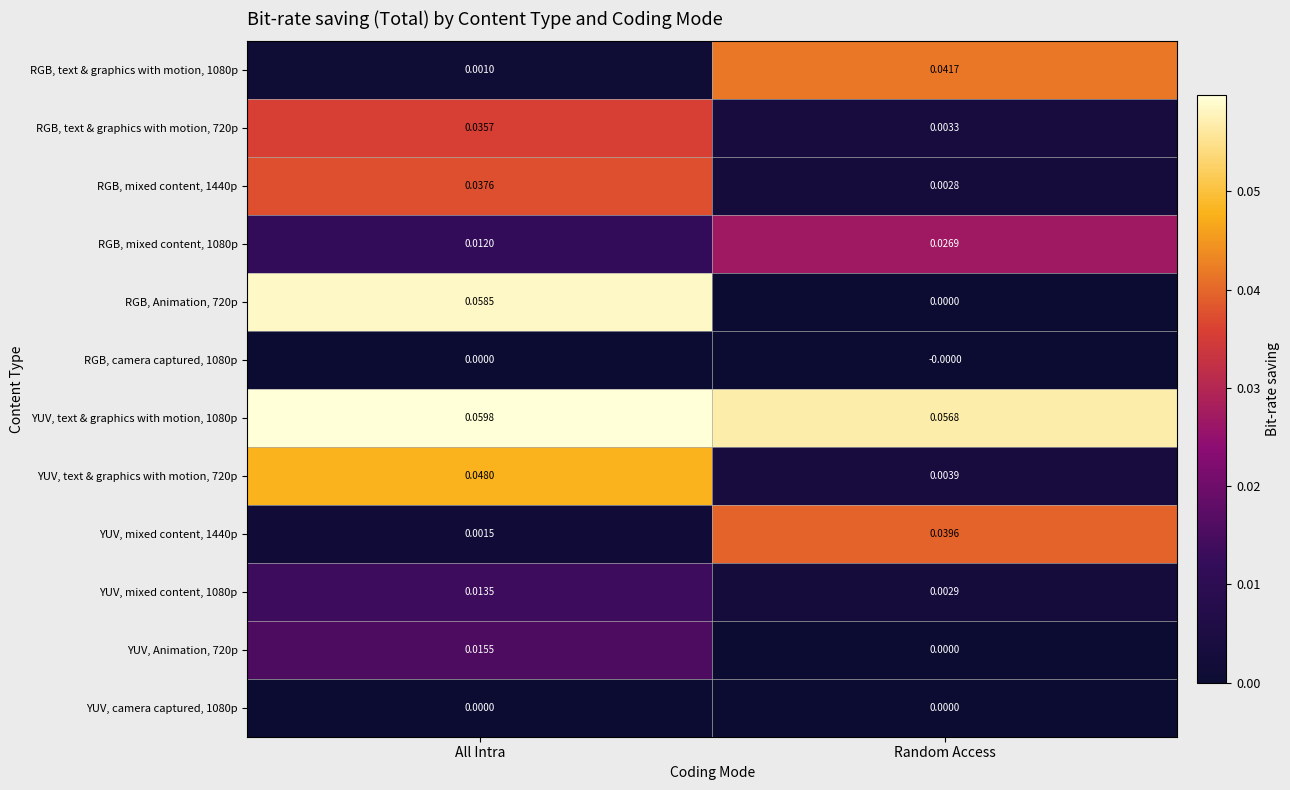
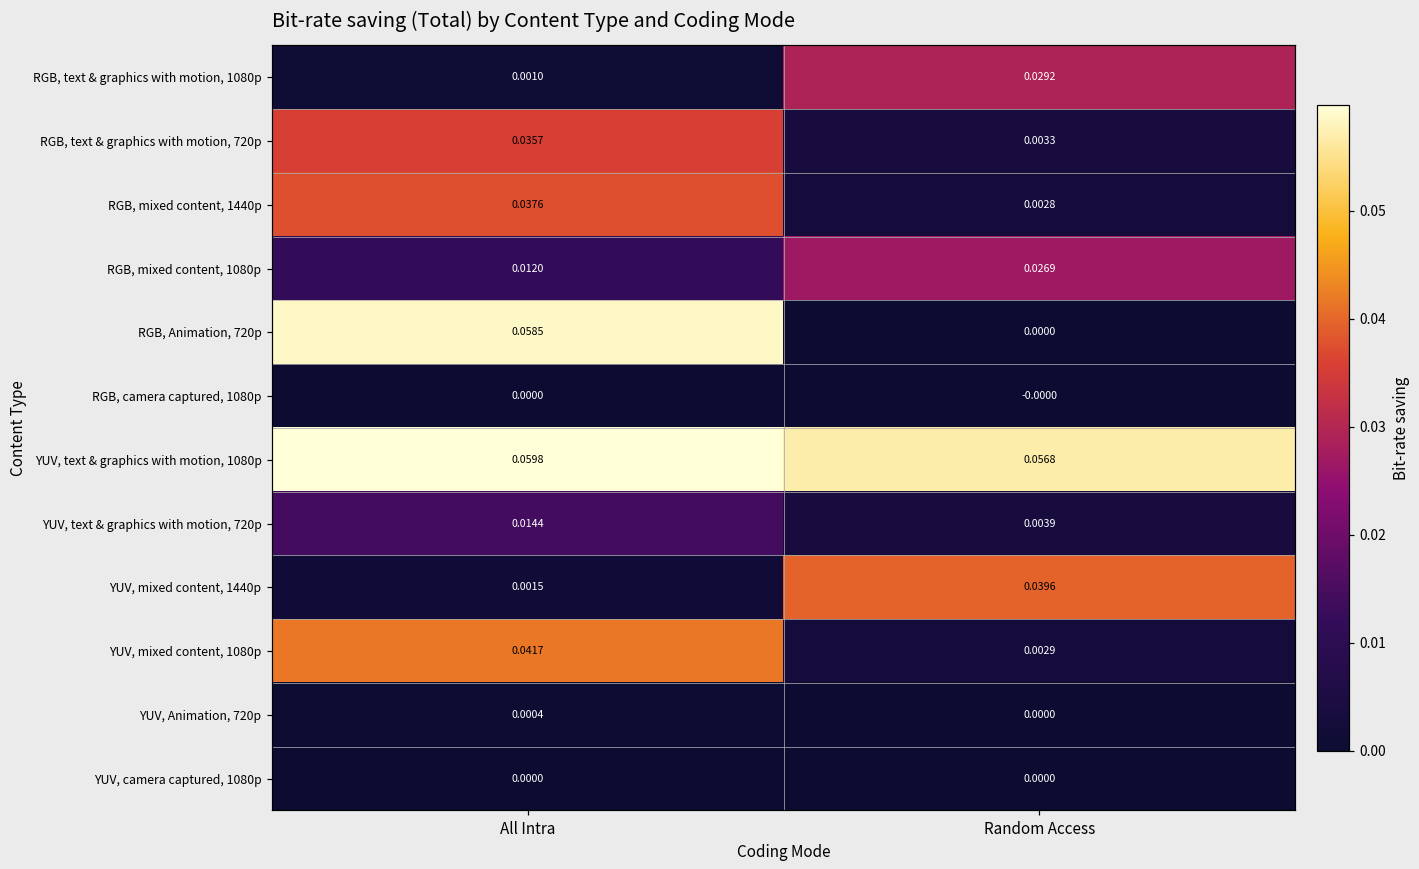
RGB, text & graphics with motion, 1080p, Random Access: 0.0417 -> 0.0292
YUV, text & graphics with motion, 720p, All Intra: 0.0480 -> 0.0144
YUV, mixed content, 1080p, All Intra: 0.0135 -> 0.0417
YUV, Animation, 720p, All Intra: 0.0155 -> 0.0004
